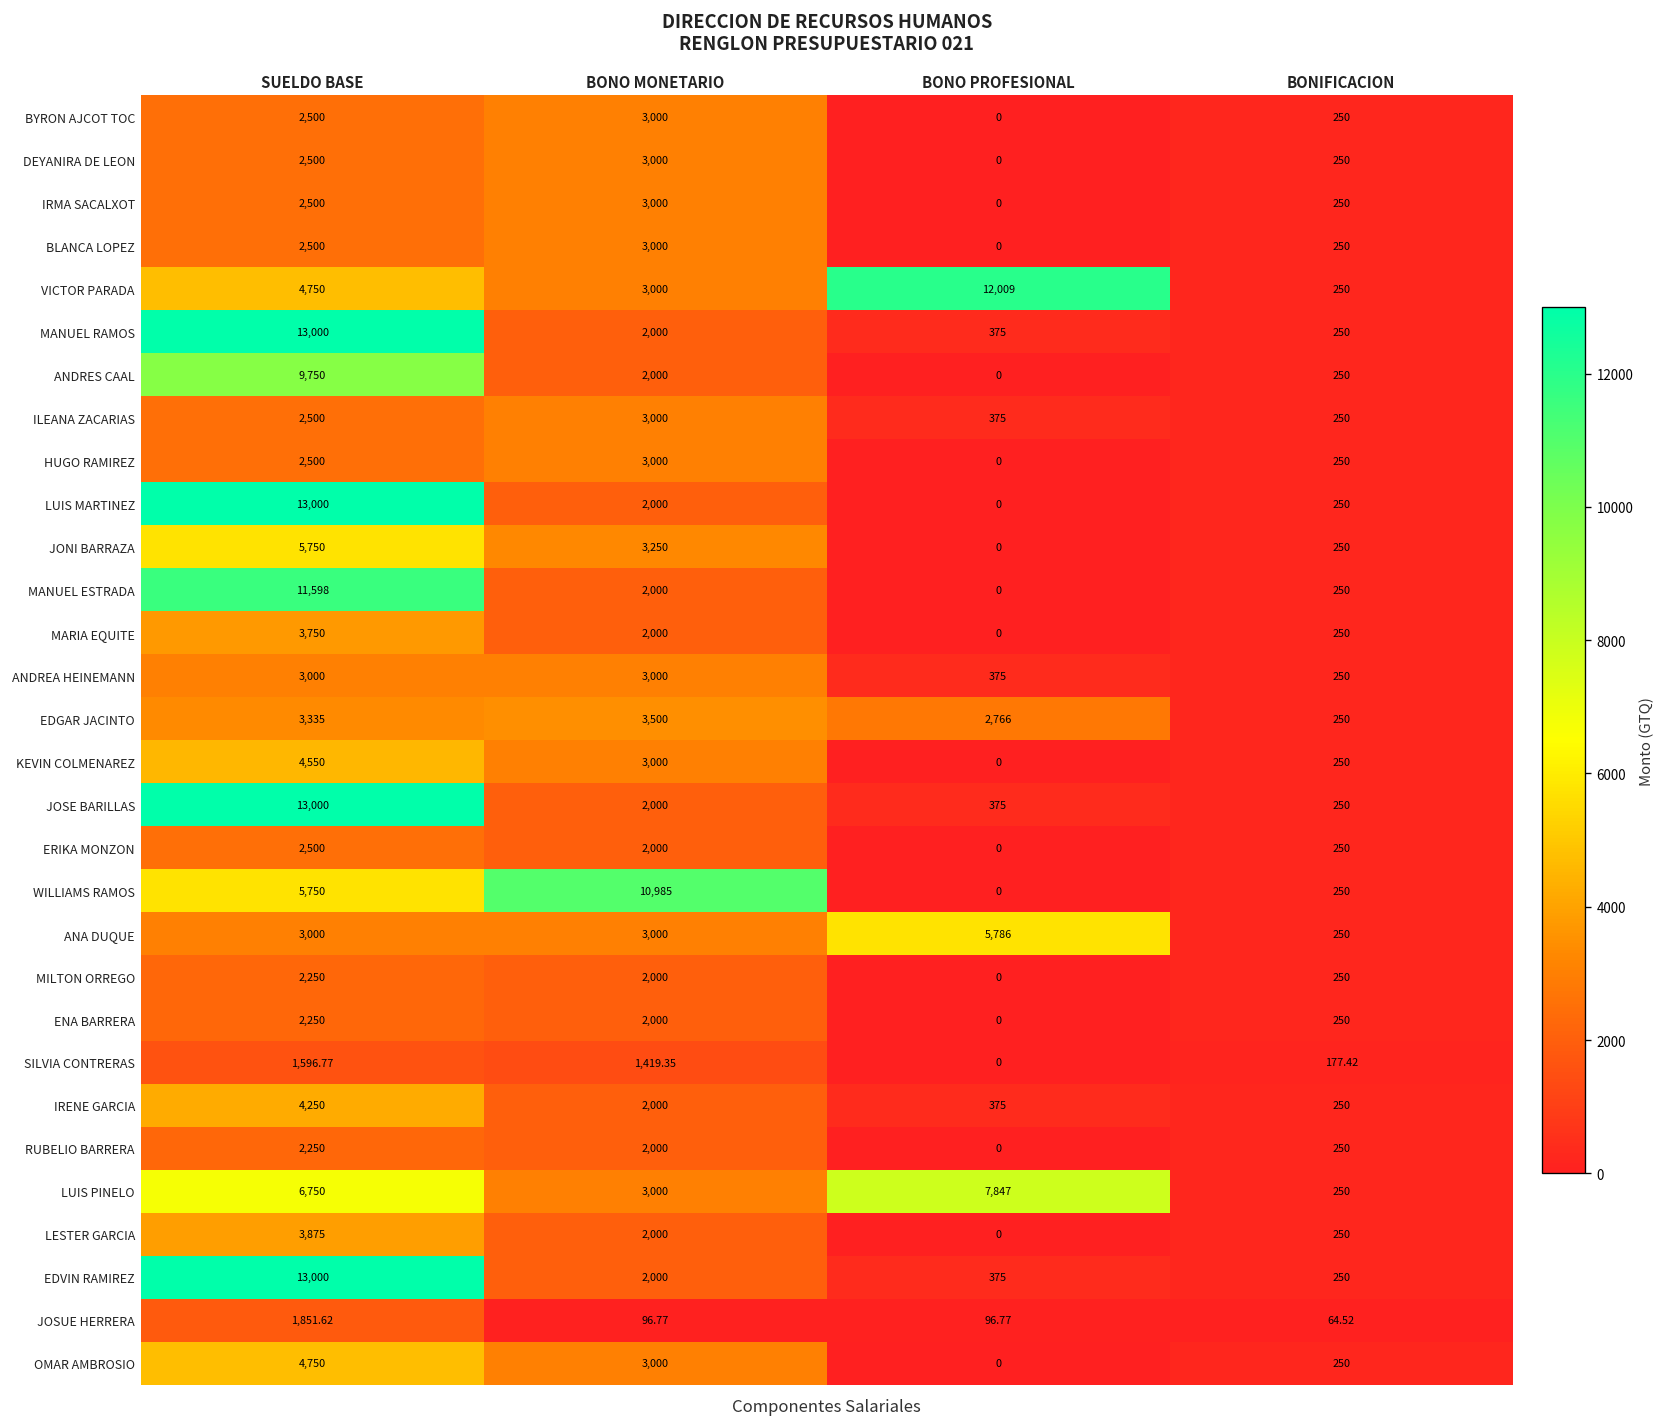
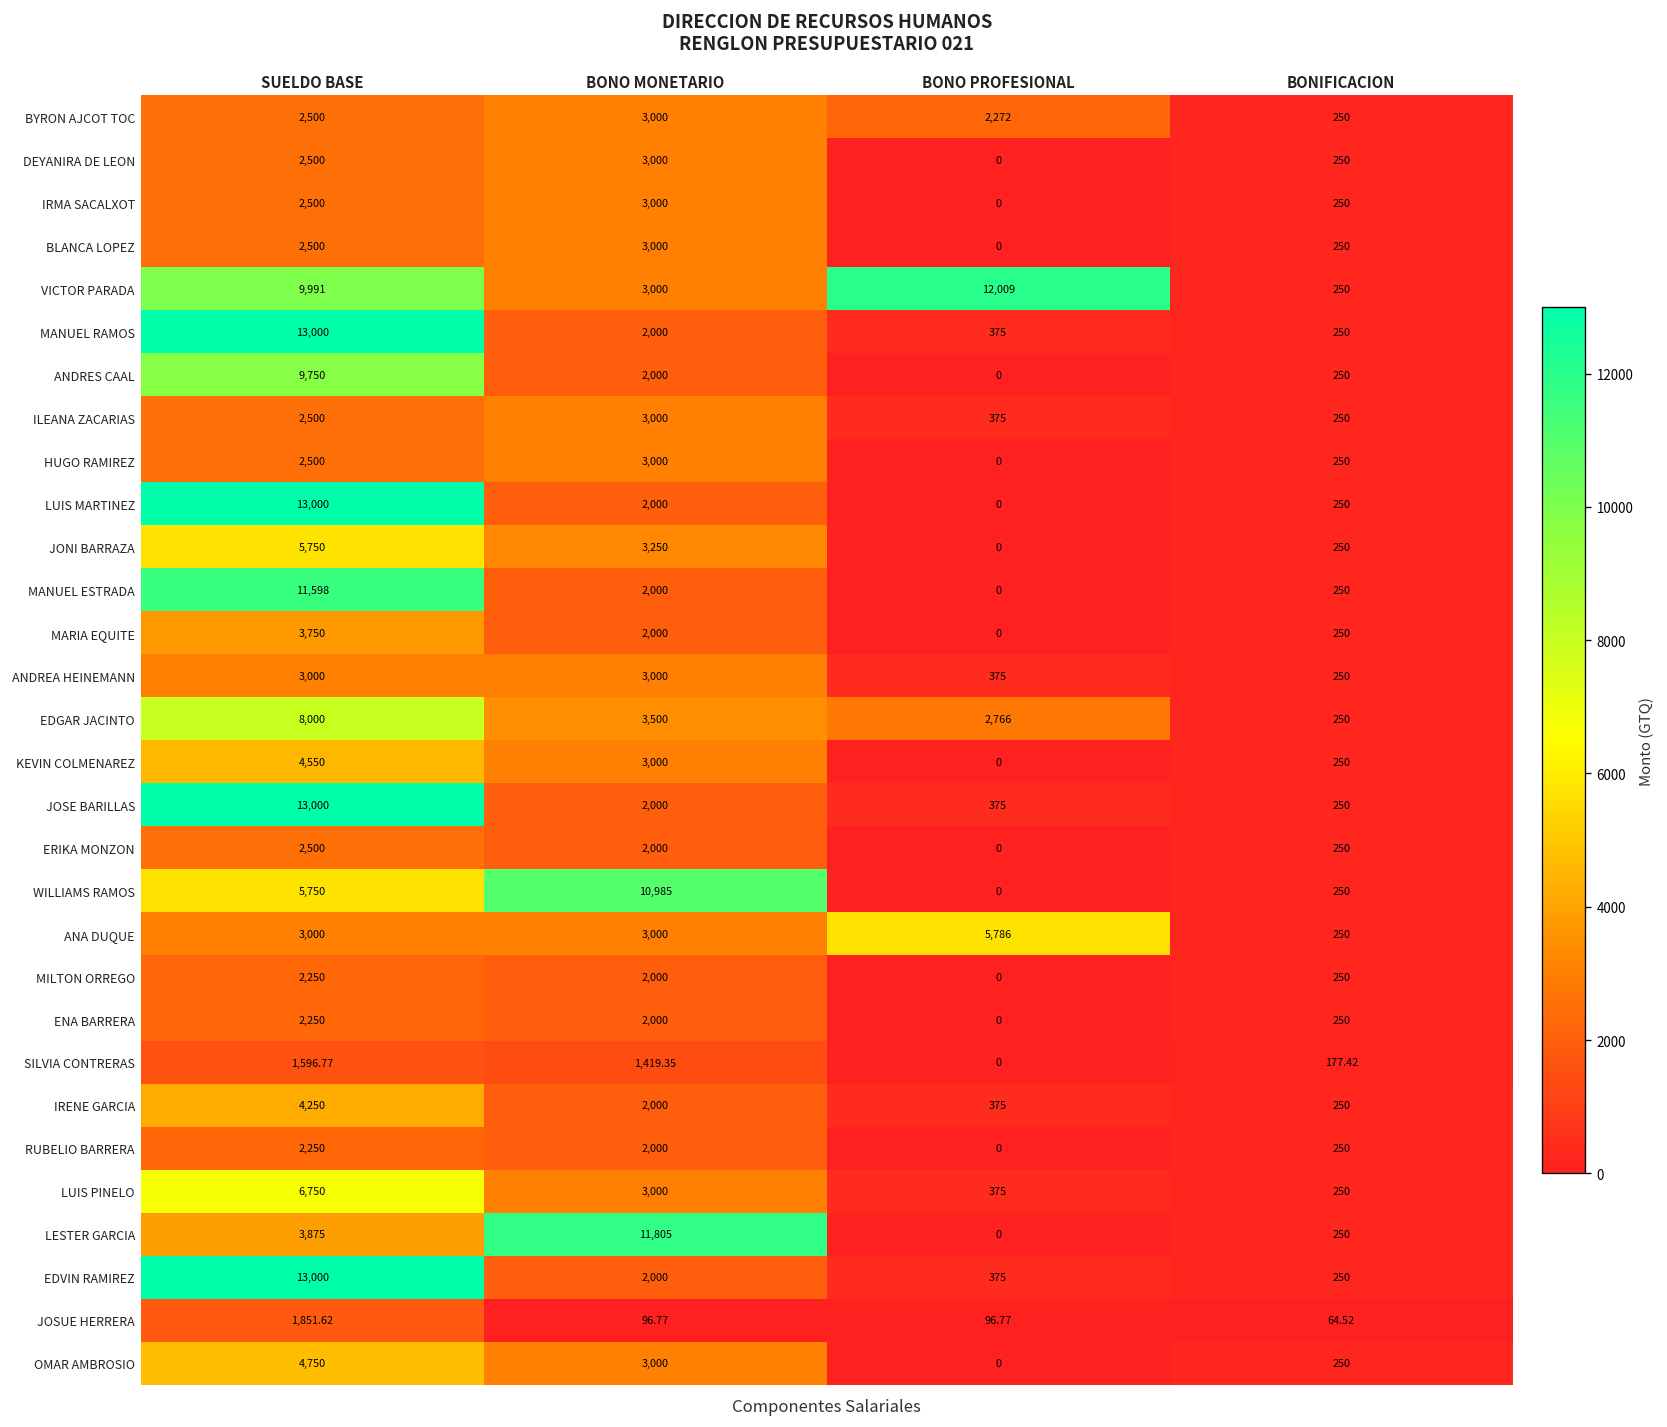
BYRON AJCOT TOC, BONO PROFESIONAL: 0 -> 2,272
VICTOR PARADA, SUELDO BASE: 4,750 -> 9,991
EDGAR JACINTO, SUELDO BASE: 3,335 -> 8,000
LUIS PINELO, BONO PROFESIONAL: 7,847 -> 375
LESTER GARCIA, BONO MONETARIO: 2,000 -> 11,805
